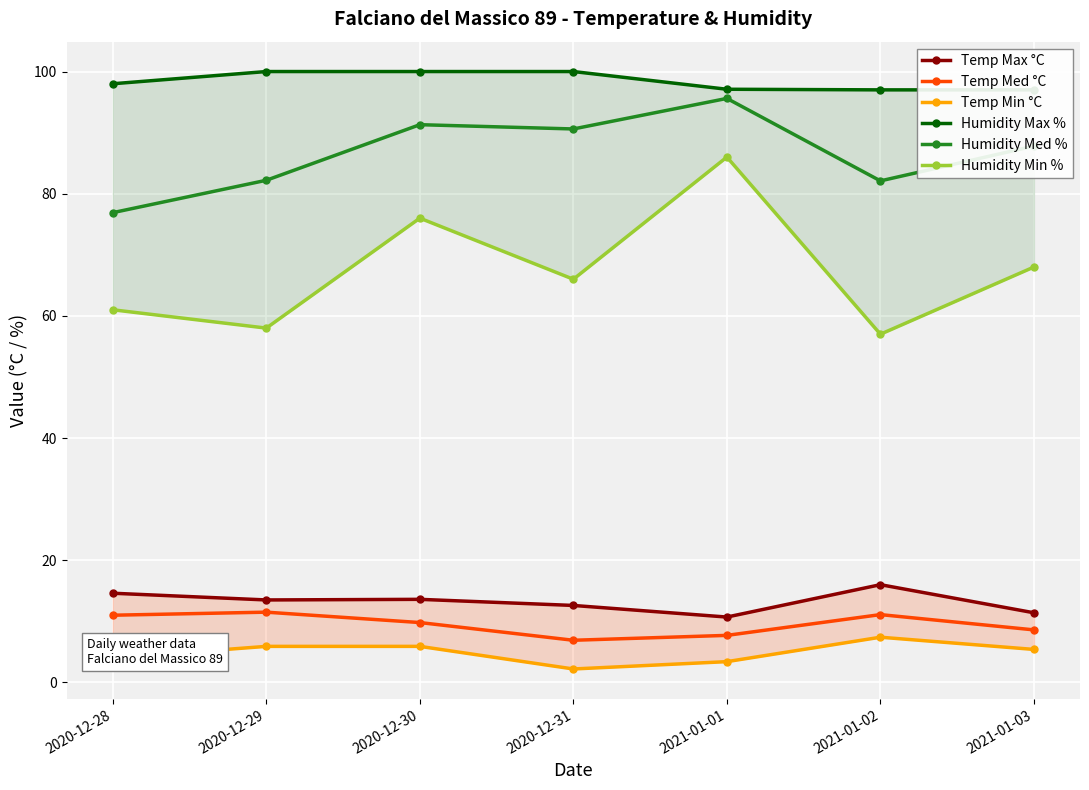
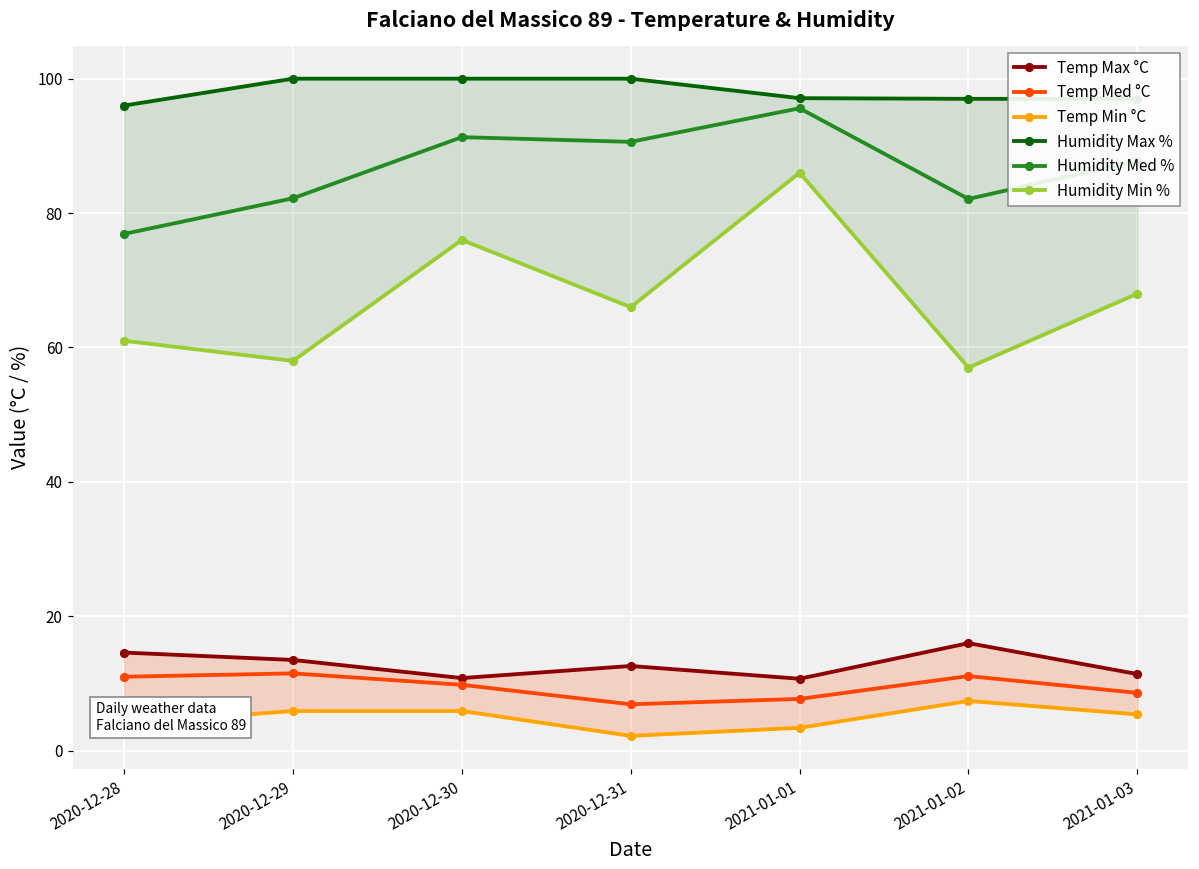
Humidity Max %, 2020-12-28: 98 -> 96
Temp Max °C, 2020-12-30: 14 -> 11
